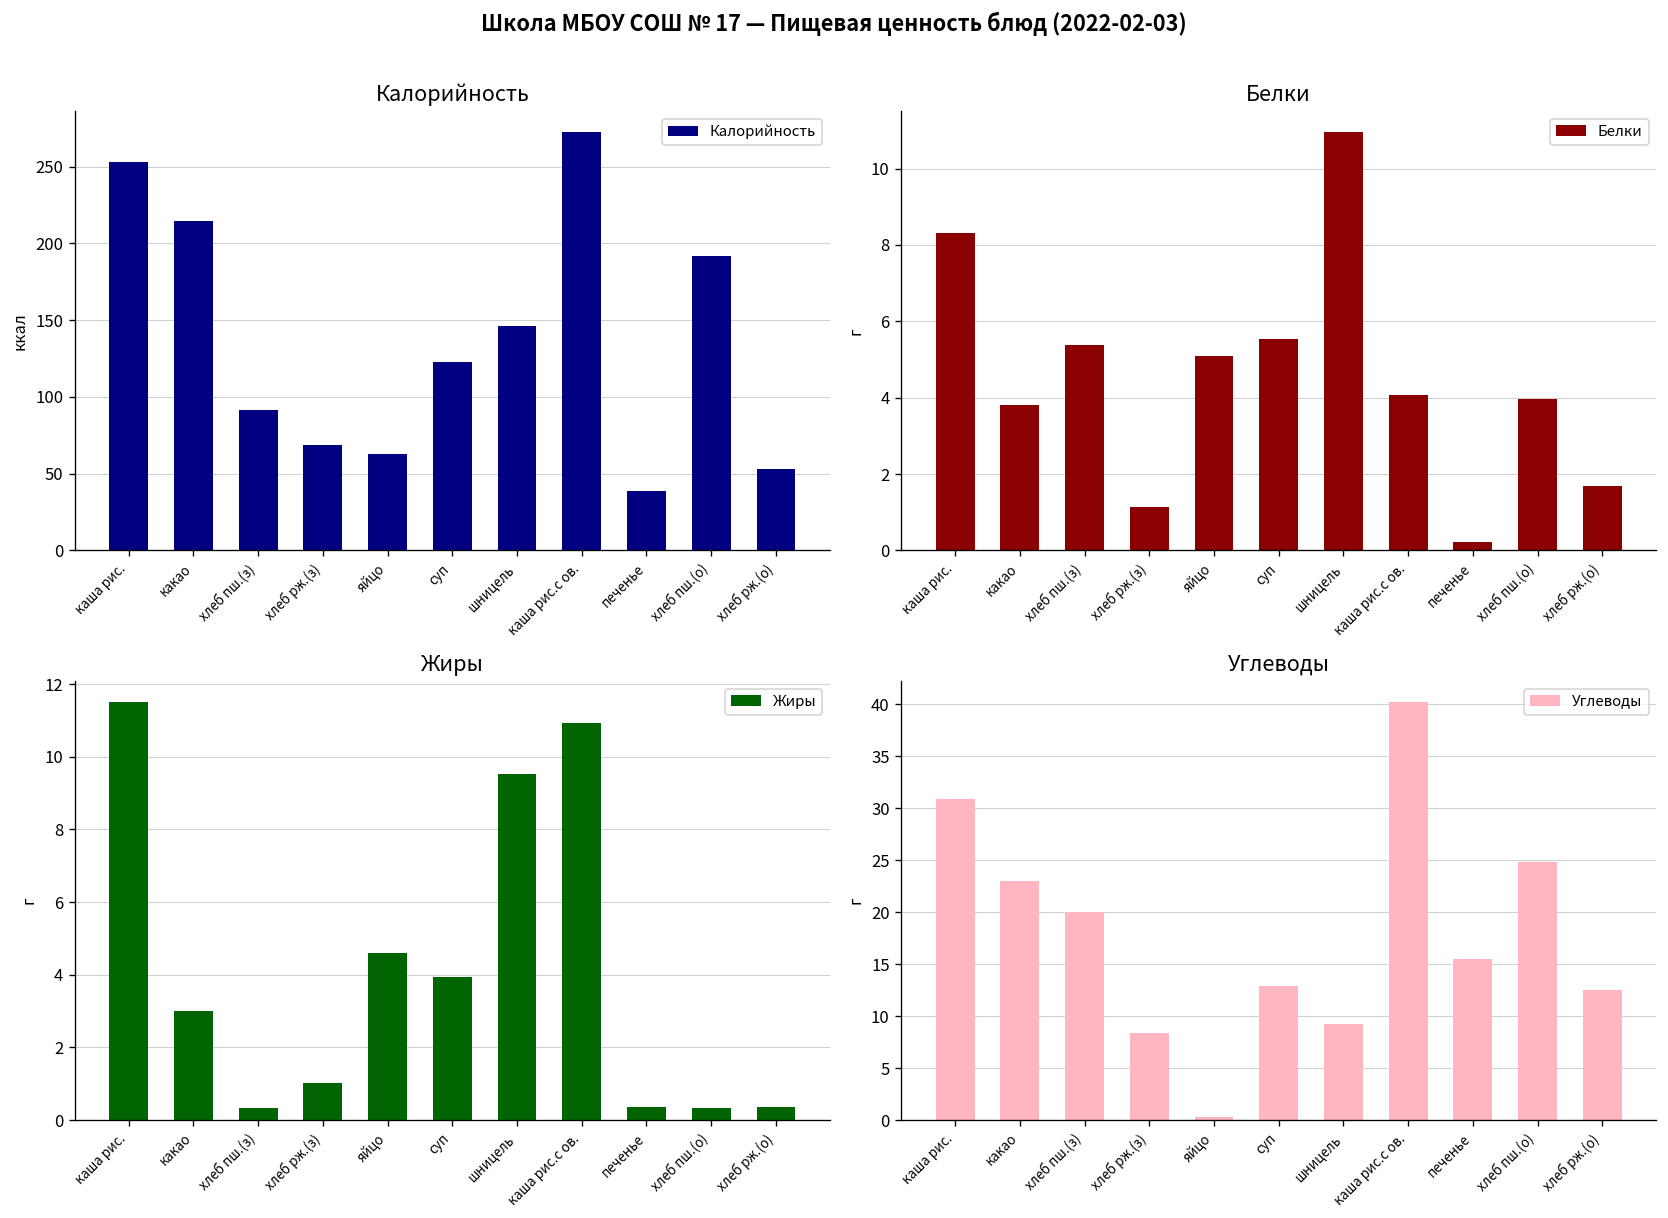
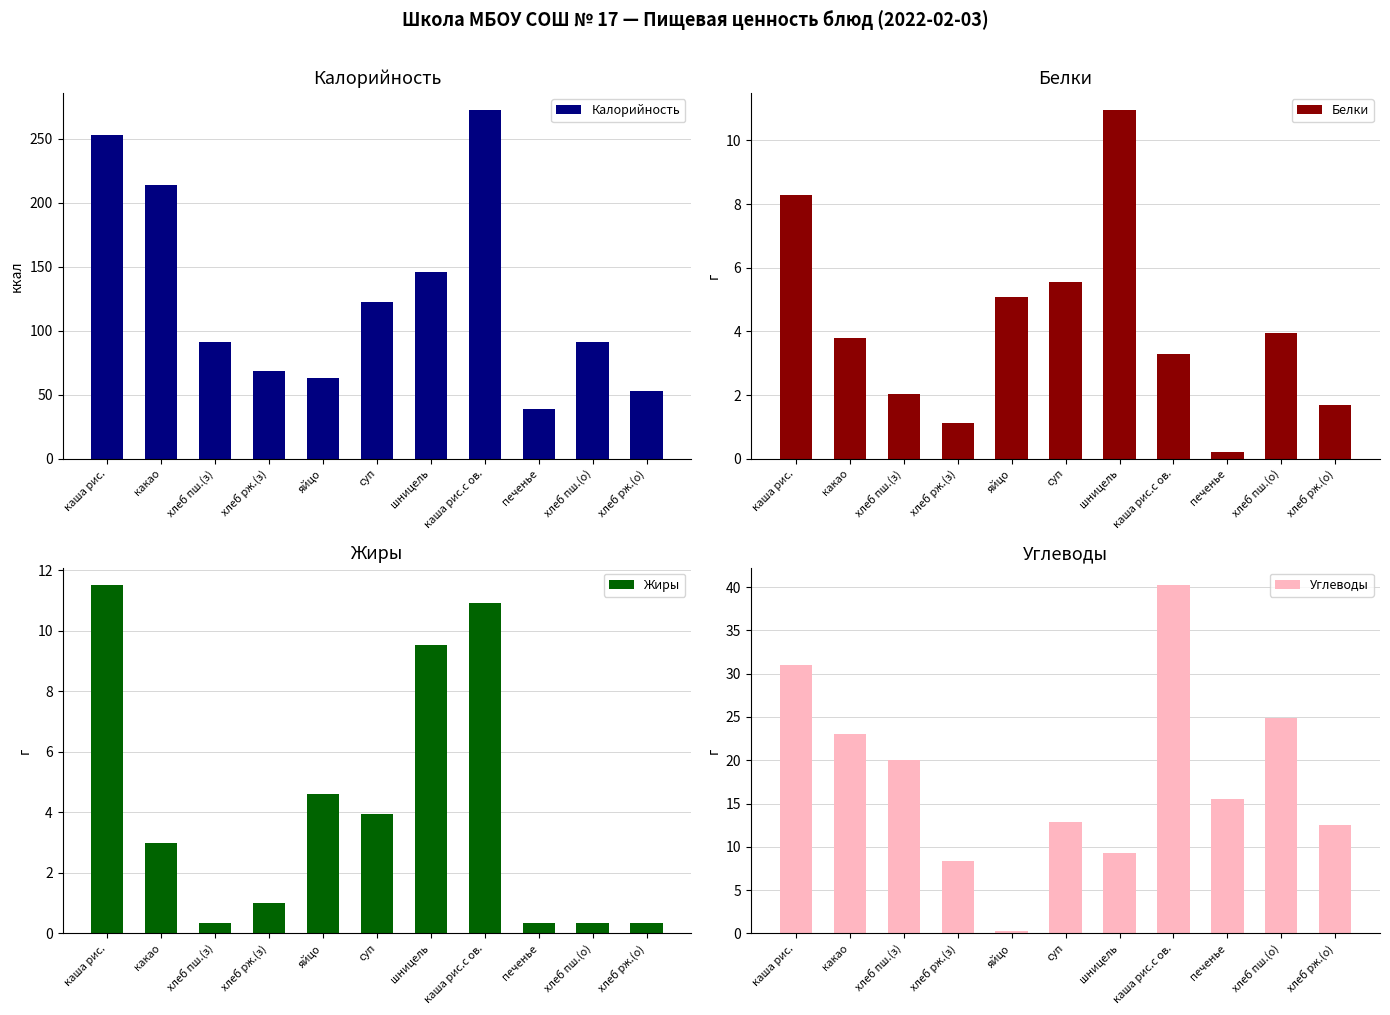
Калорийность, хлеб пш.(о): 192 -> 91
Белки, хлеб пш.(з): 5.4 -> 2.0
Белки, каша рис.с ов.: 4.1 -> 3.3
